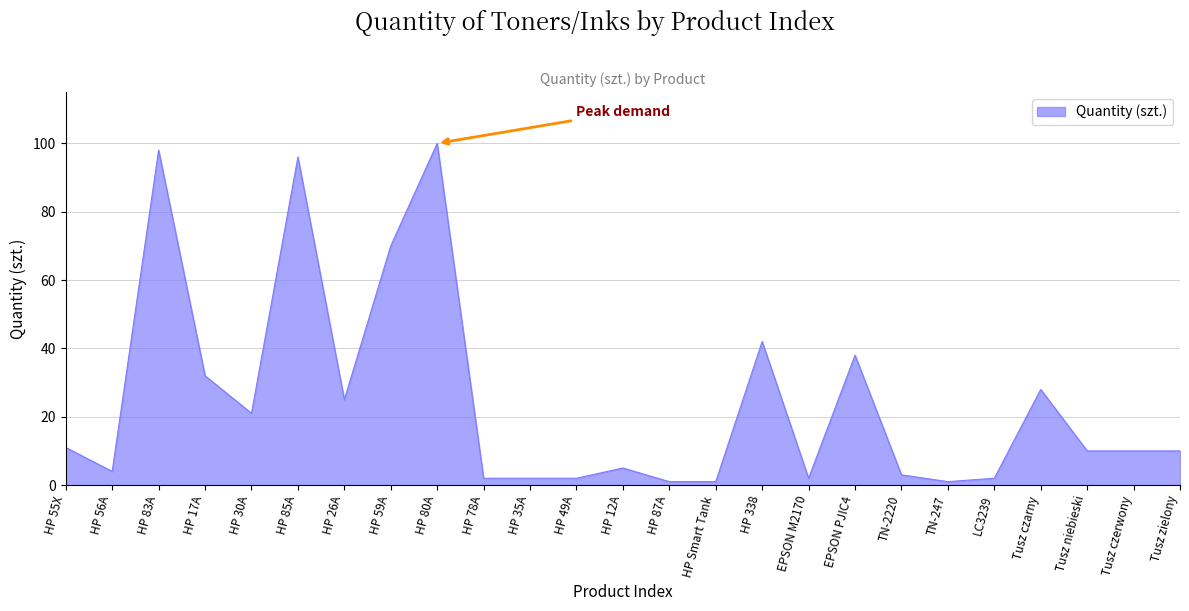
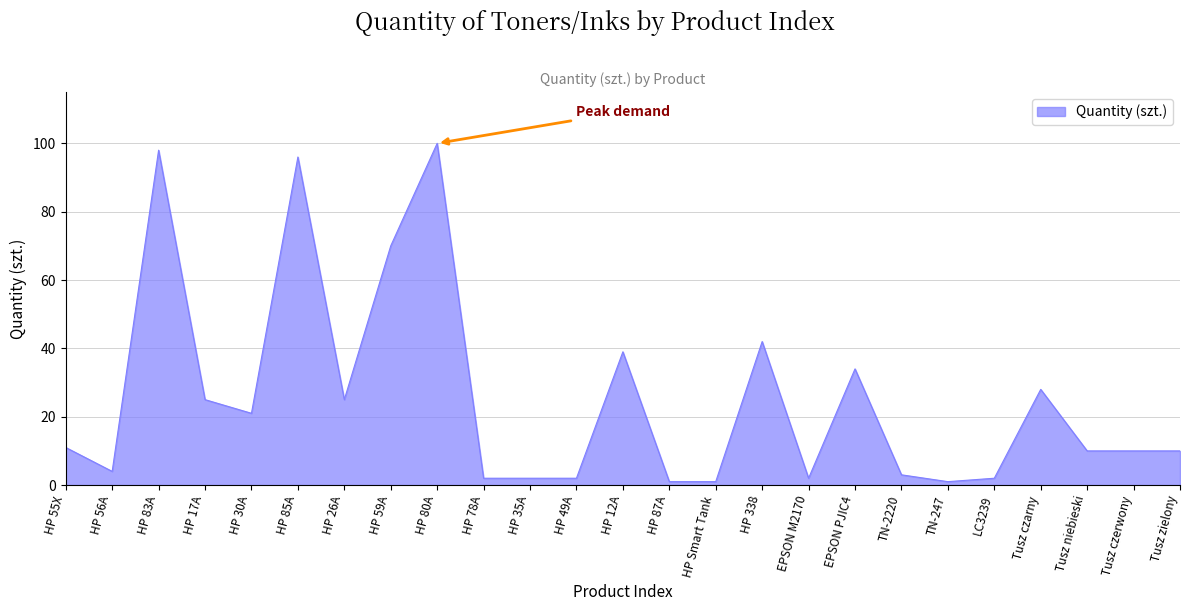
HP 17A: 32 -> 25
HP 12A: 5 -> 39
EPSON PJIC4: 38 -> 34
